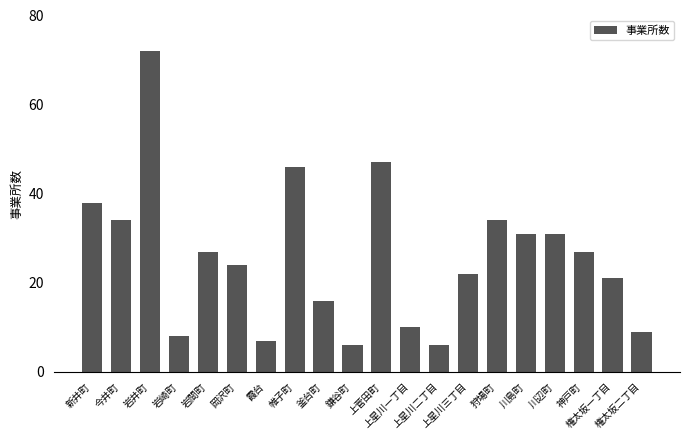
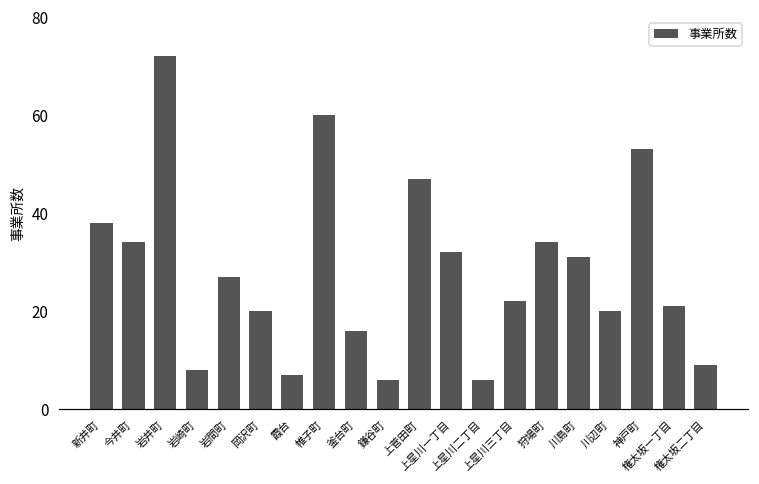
岡沢町: 24 -> 20
帷子町: 46 -> 60
上星川一丁目: 10 -> 32
川辺町: 31 -> 20
神戸町: 27 -> 53
